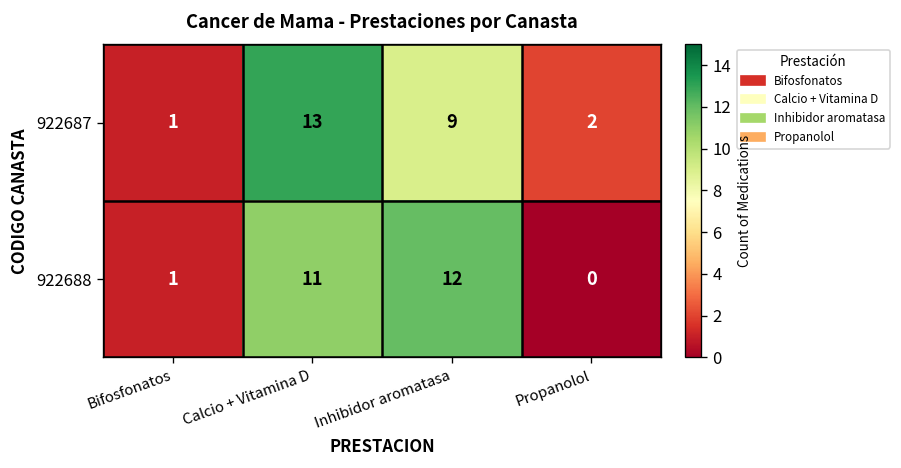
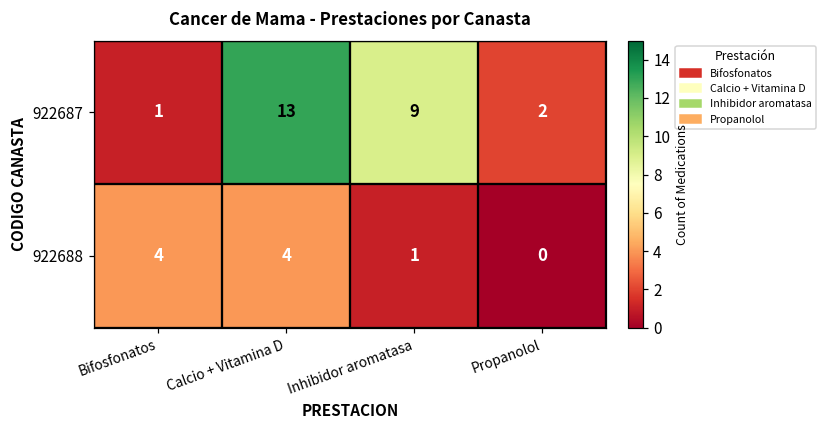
922688, Bifosfonatos: 1 -> 4
922688, Calcio + Vitamina D: 11 -> 4
922688, Inhibidor aromatasa: 12 -> 1
